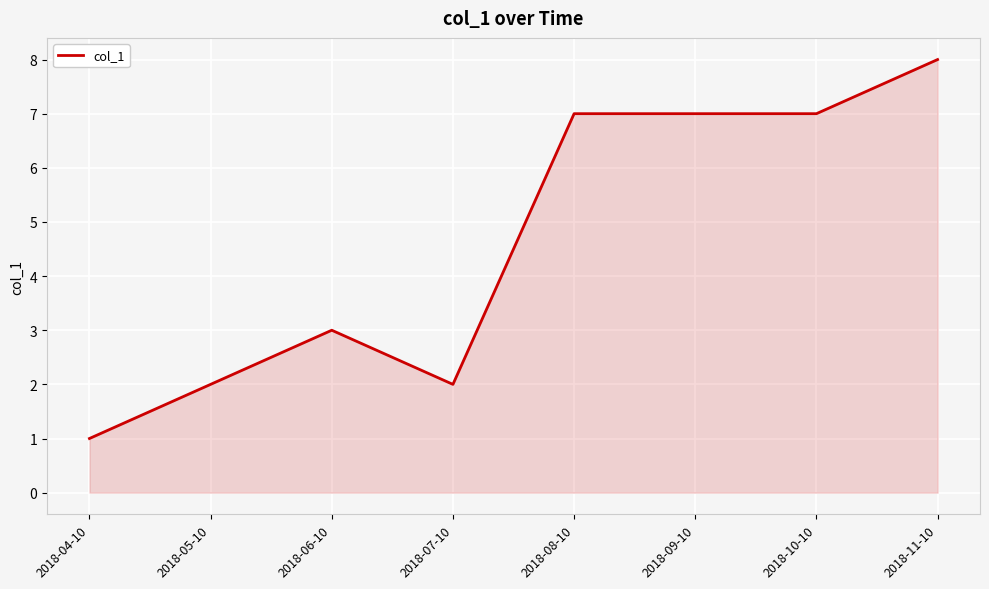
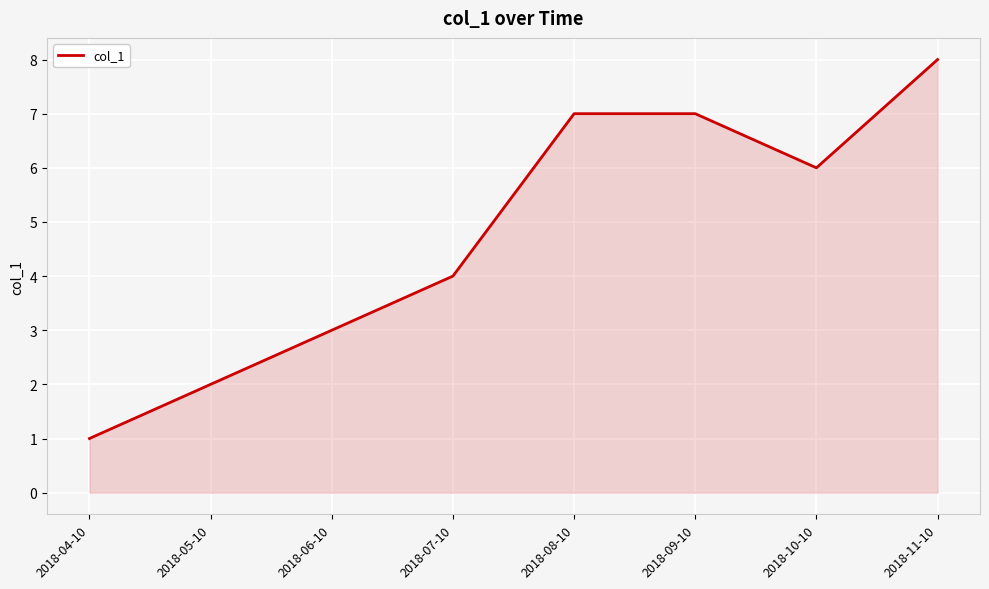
2018-07-10: 2 -> 4
2018-10-10: 7 -> 6
